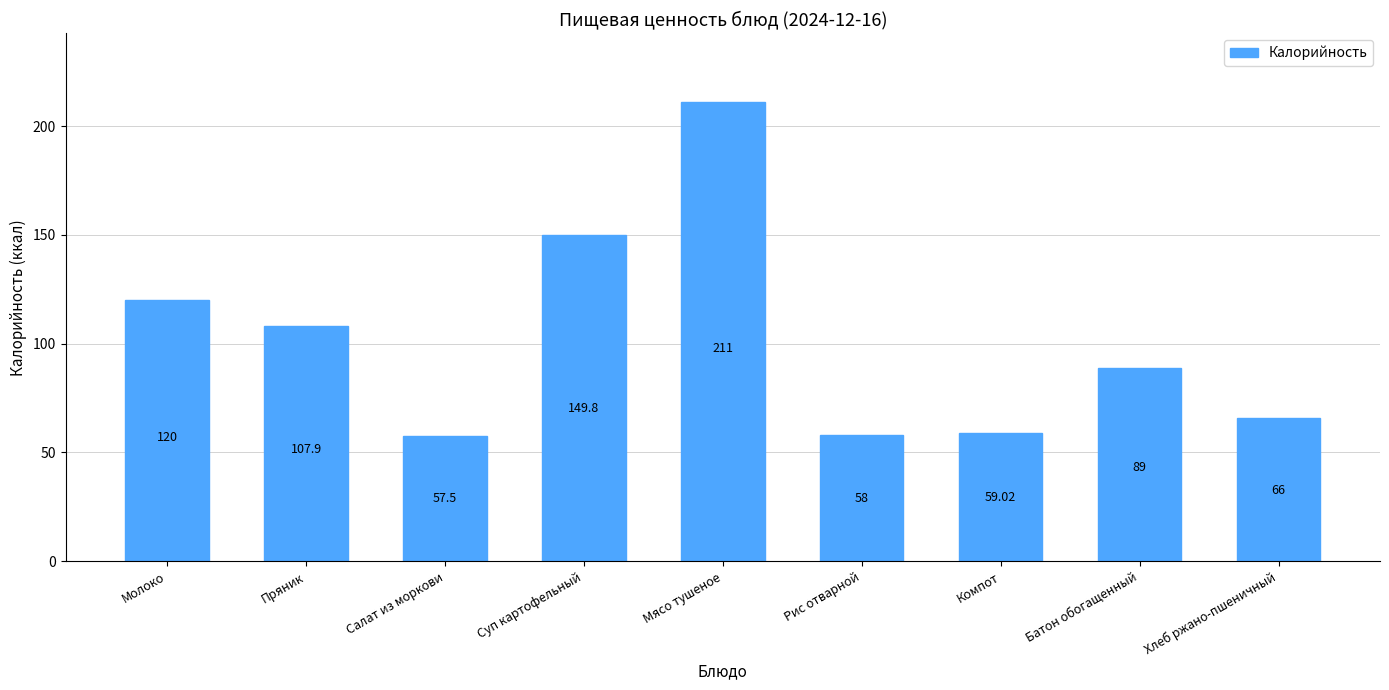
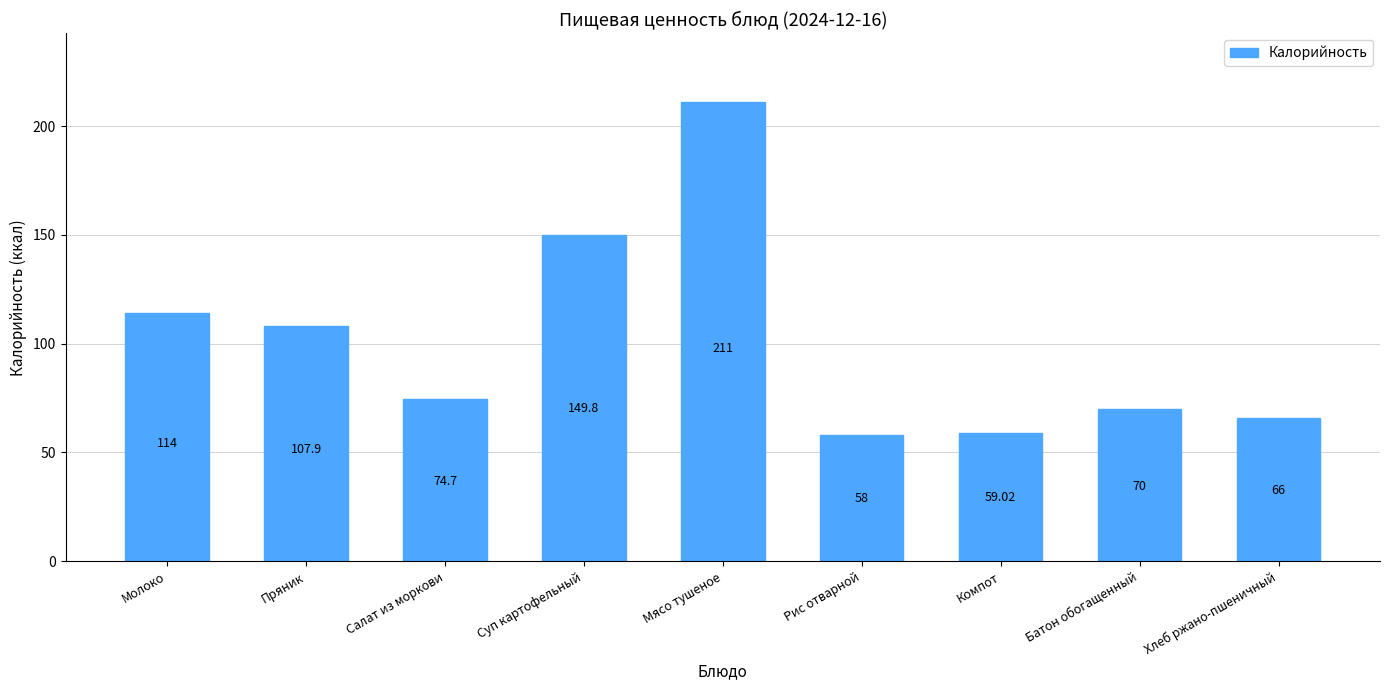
Молоко: 120 -> 114
Салат из моркови: 57.5 -> 74.7
Батон обогащенный: 89 -> 70
